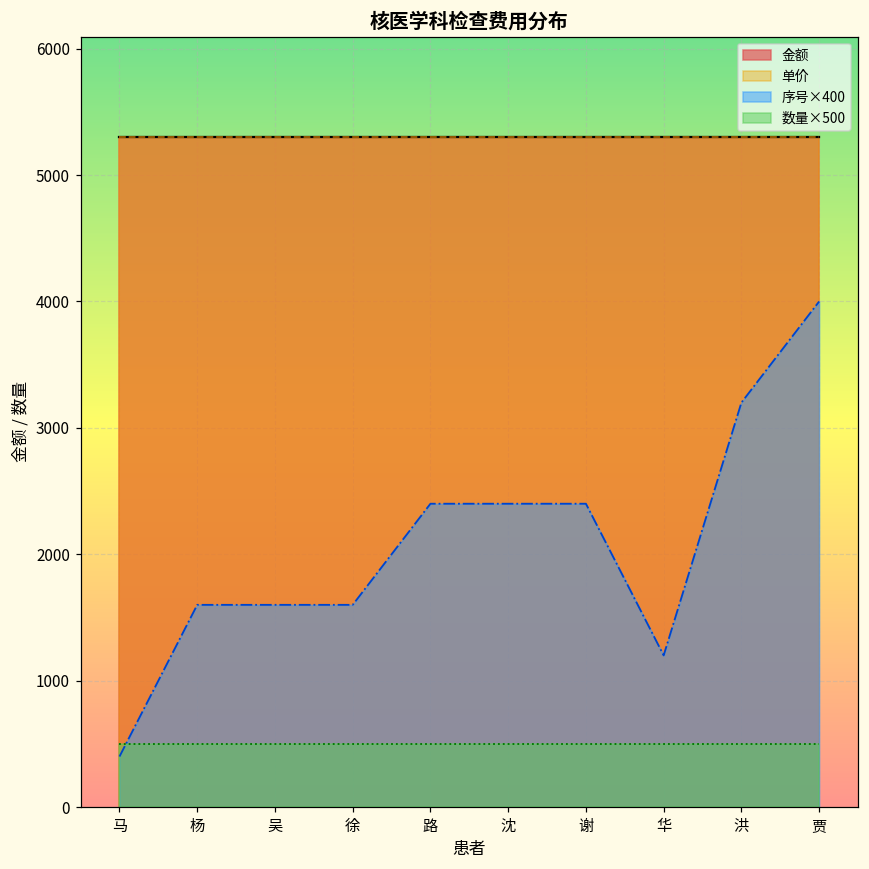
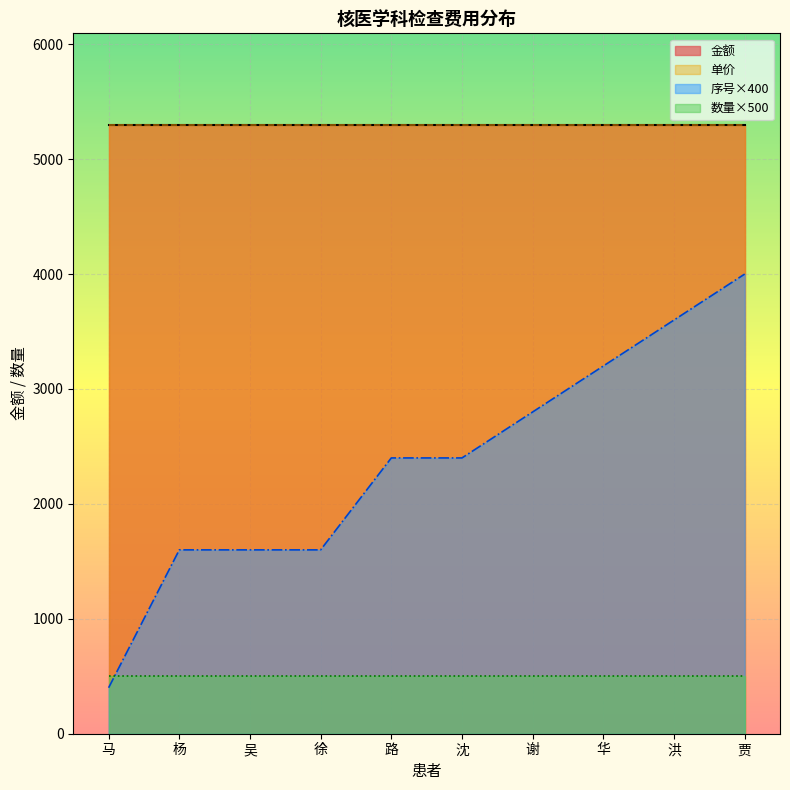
序号×400, 谢: 2400 -> 2800
序号×400, 华: 1200 -> 3200
序号×400, 洪: 3200 -> 3600
